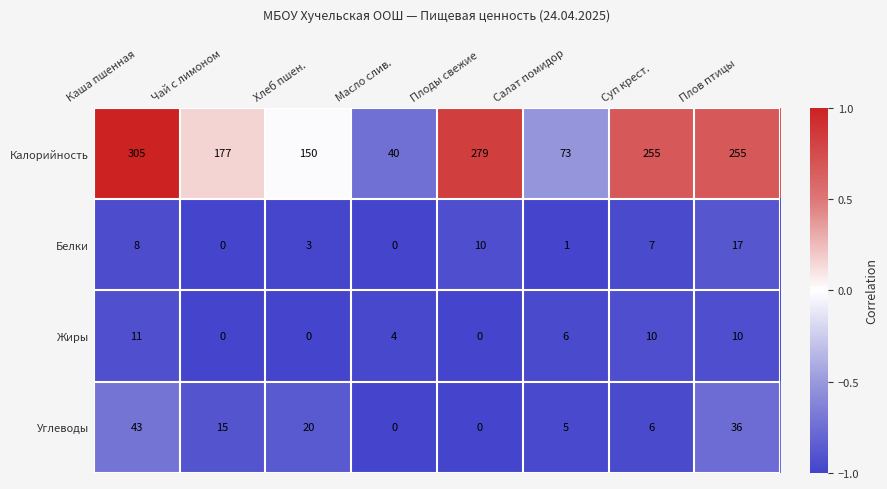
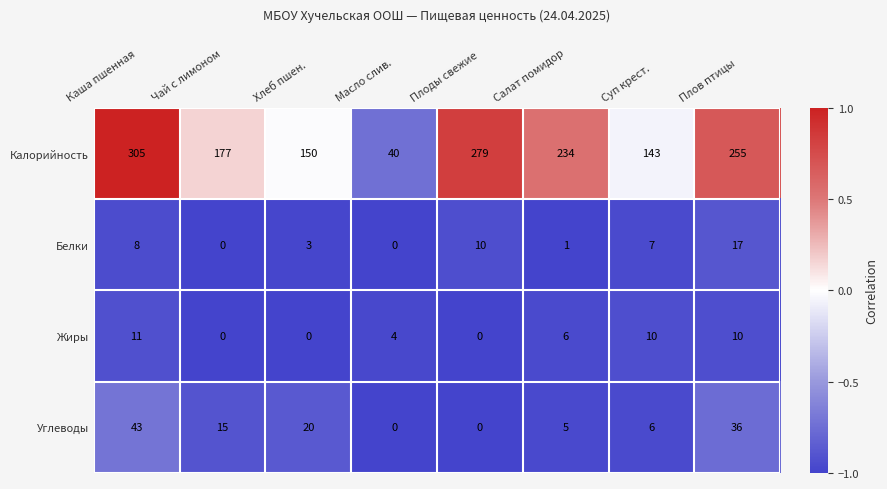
Калорийность, Салат помидор: 73 -> 234
Калорийность, Суп крест.: 255 -> 143
